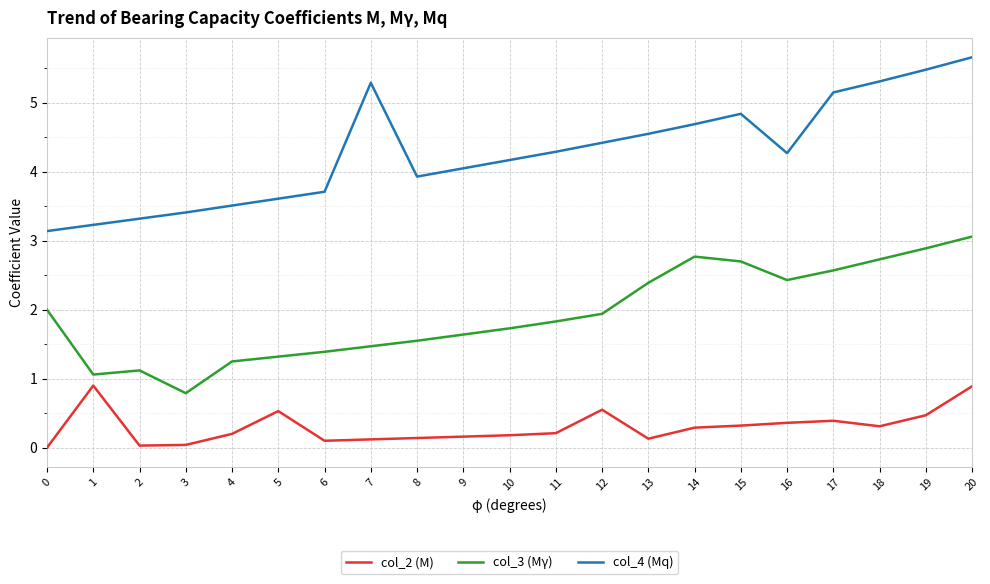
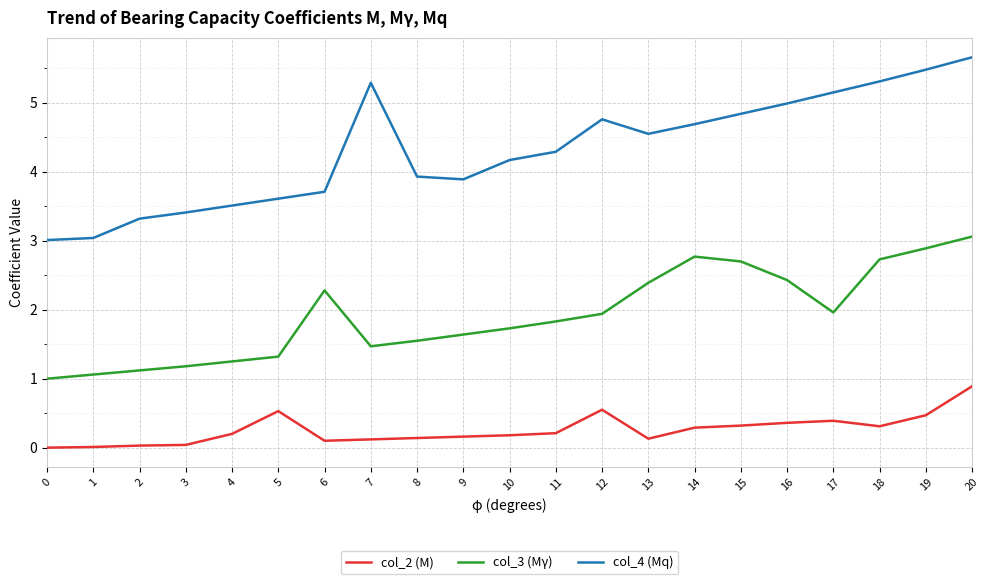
col_3 (Mγ), 0: 2 -> 1
col_4 (Mq), 0: 3.1 -> 3.0
col_2 (M), 1: 0.9 -> 0.0
col_4 (Mq), 1: 3.2 -> 3.0
col_3 (Mγ), 3: 0.8 -> 1.2
col_3 (Mγ), 6: 1.4 -> 2.3
col_4 (Mq), 9: 4.1 -> 3.9
col_4 (Mq), 12: 4.4 -> 4.8
col_4 (Mq), 16: 4.3 -> 5.0
col_3 (Mγ), 17: 2.6 -> 2.0
